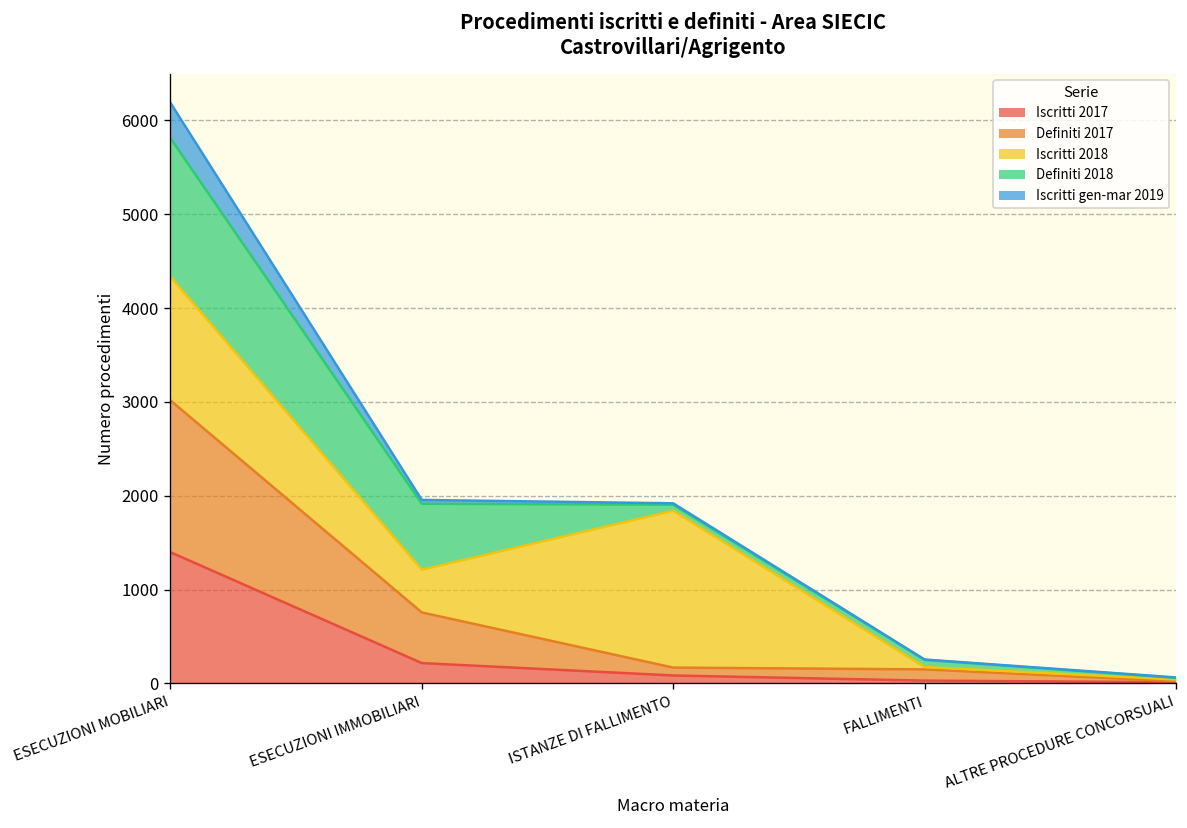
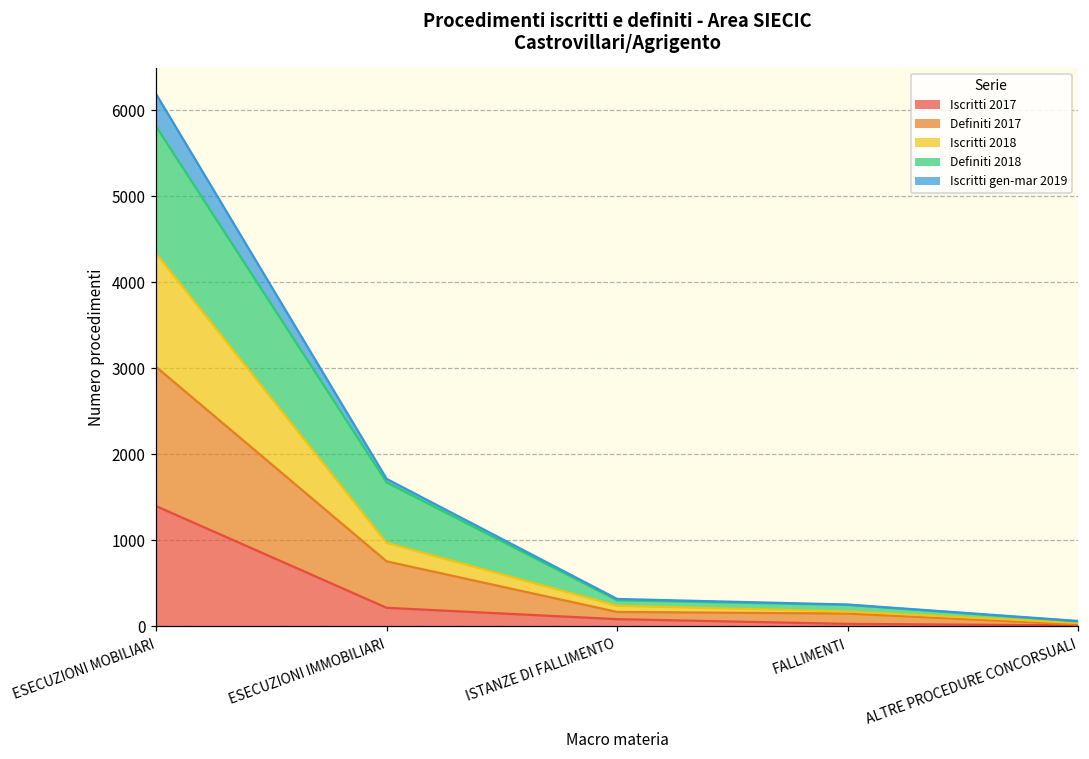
Iscritti 2018, ESECUZIONI IMMOBILIARI: 500 -> 200
Iscritti 2018, ISTANZE DI FALLIMENTO: 1700 -> 100
